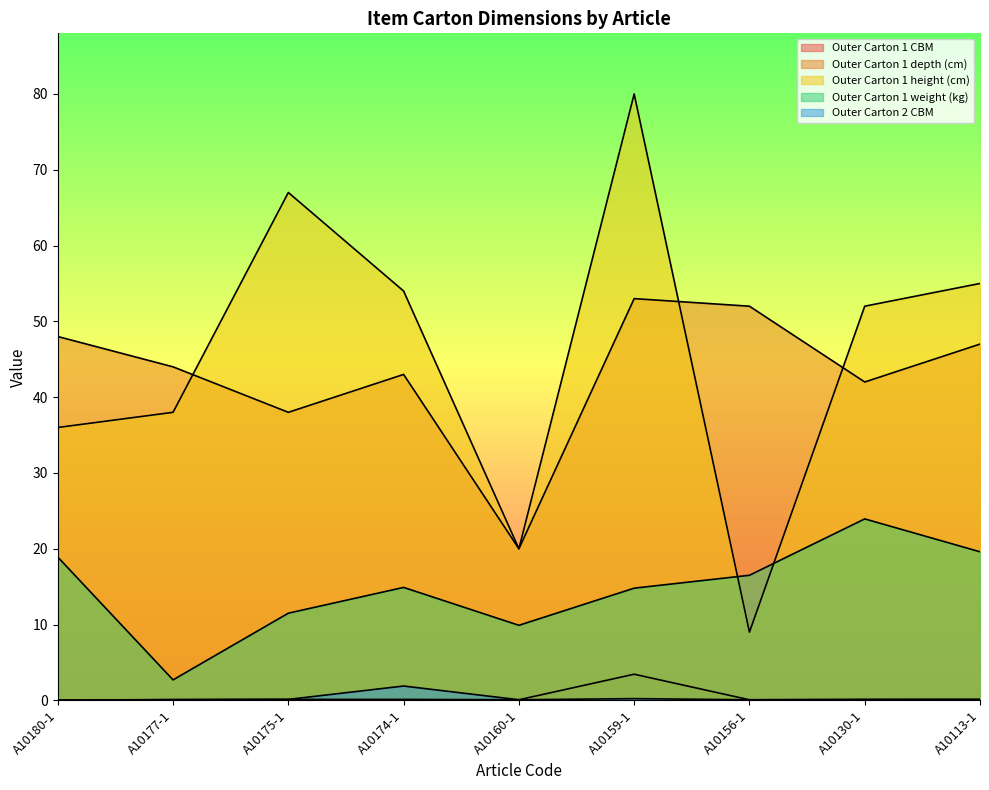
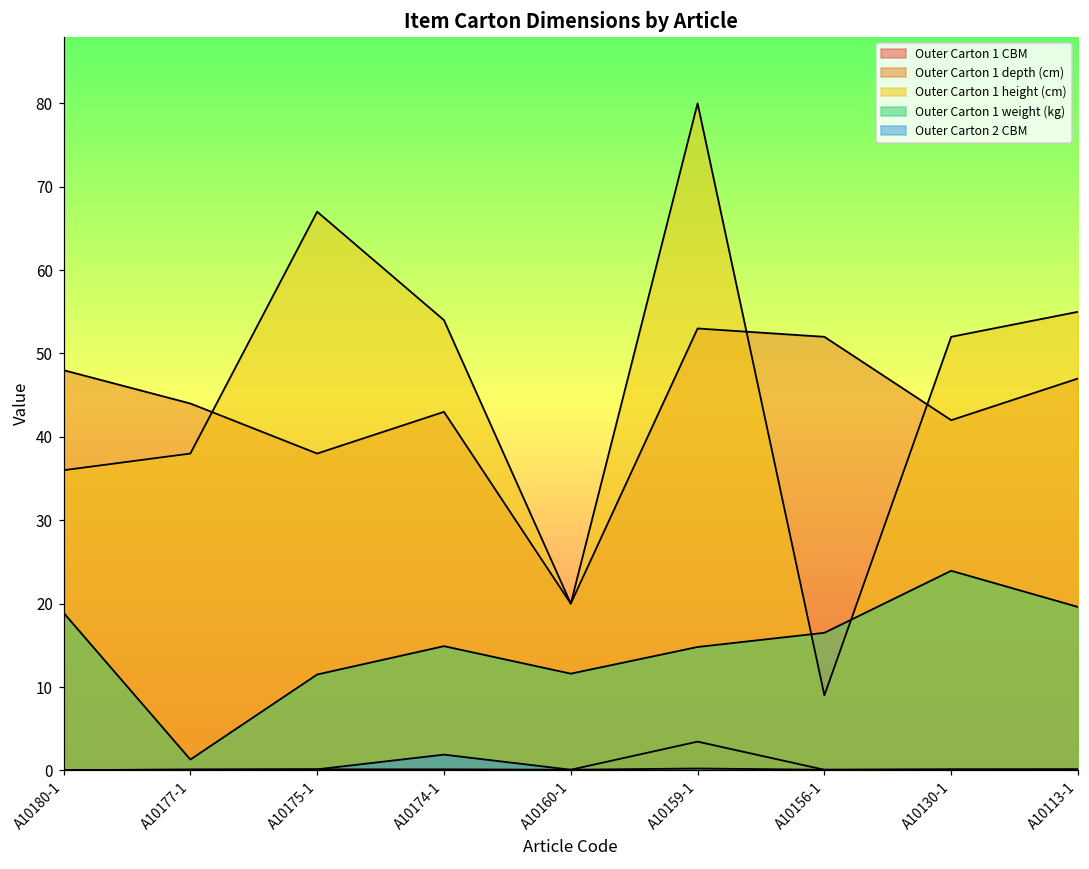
Outer Carton 1 weight (kg), A10177-1: 3 -> 1
Outer Carton 1 weight (kg), A10160-1: 10 -> 12
